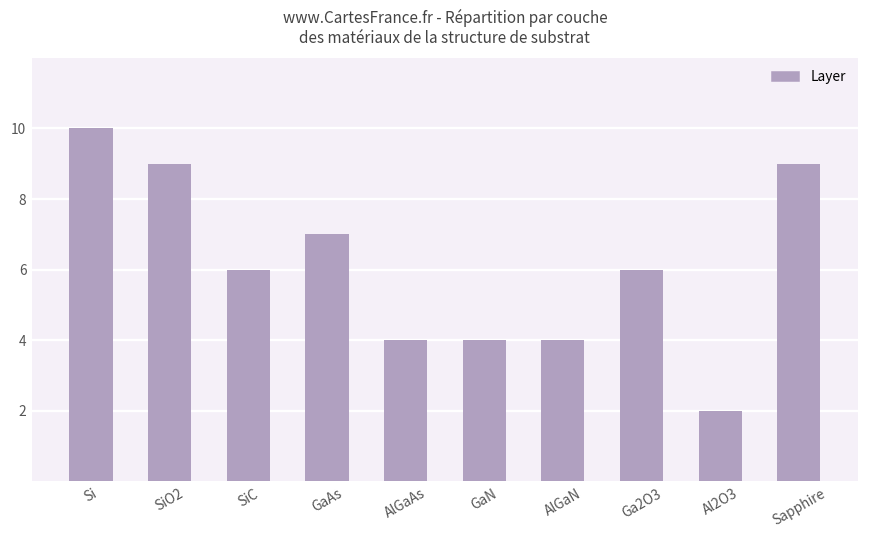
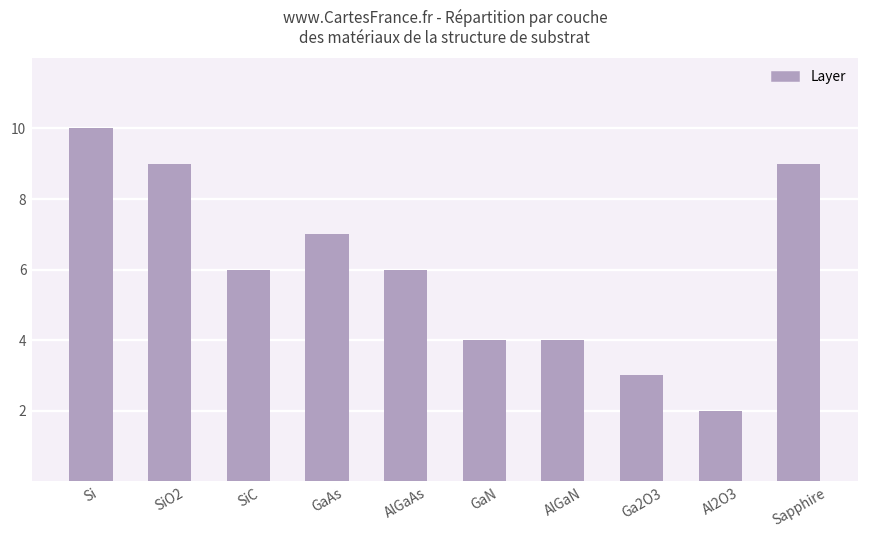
AlGaAs: 4 -> 6
Ga2O3: 6 -> 3
